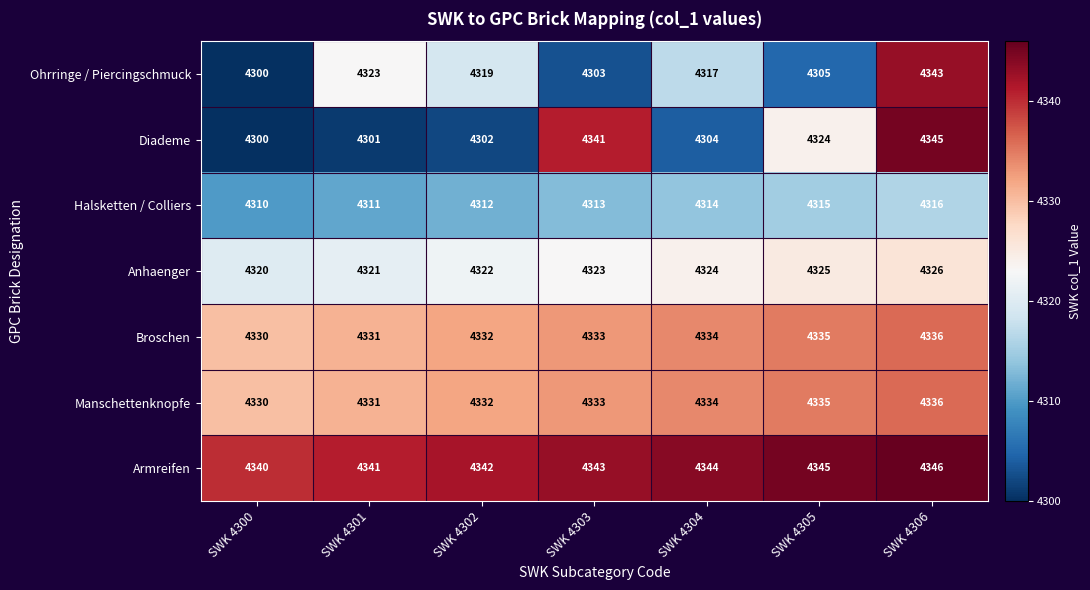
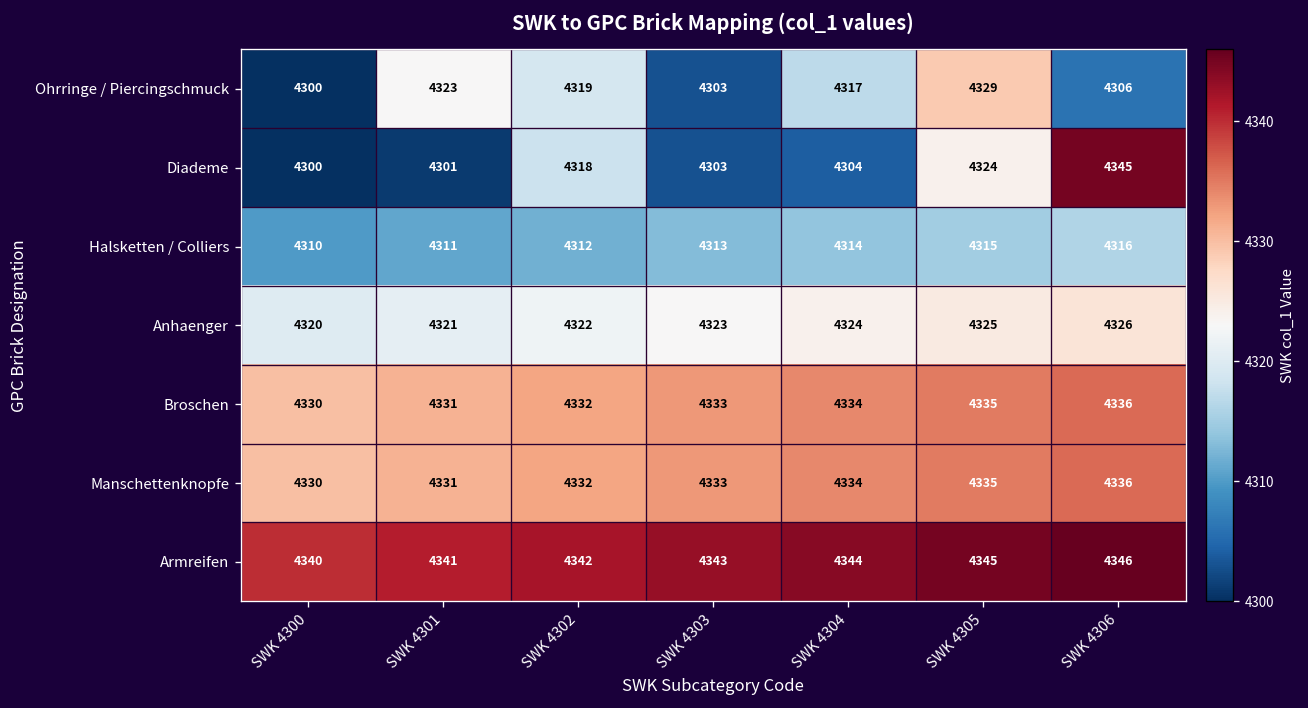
Ohrringe / Piercingschmuck, SWK 4305: 4305 -> 4329
Ohrringe / Piercingschmuck, SWK 4306: 4343 -> 4306
Diademe, SWK 4302: 4302 -> 4318
Diademe, SWK 4303: 4341 -> 4303
